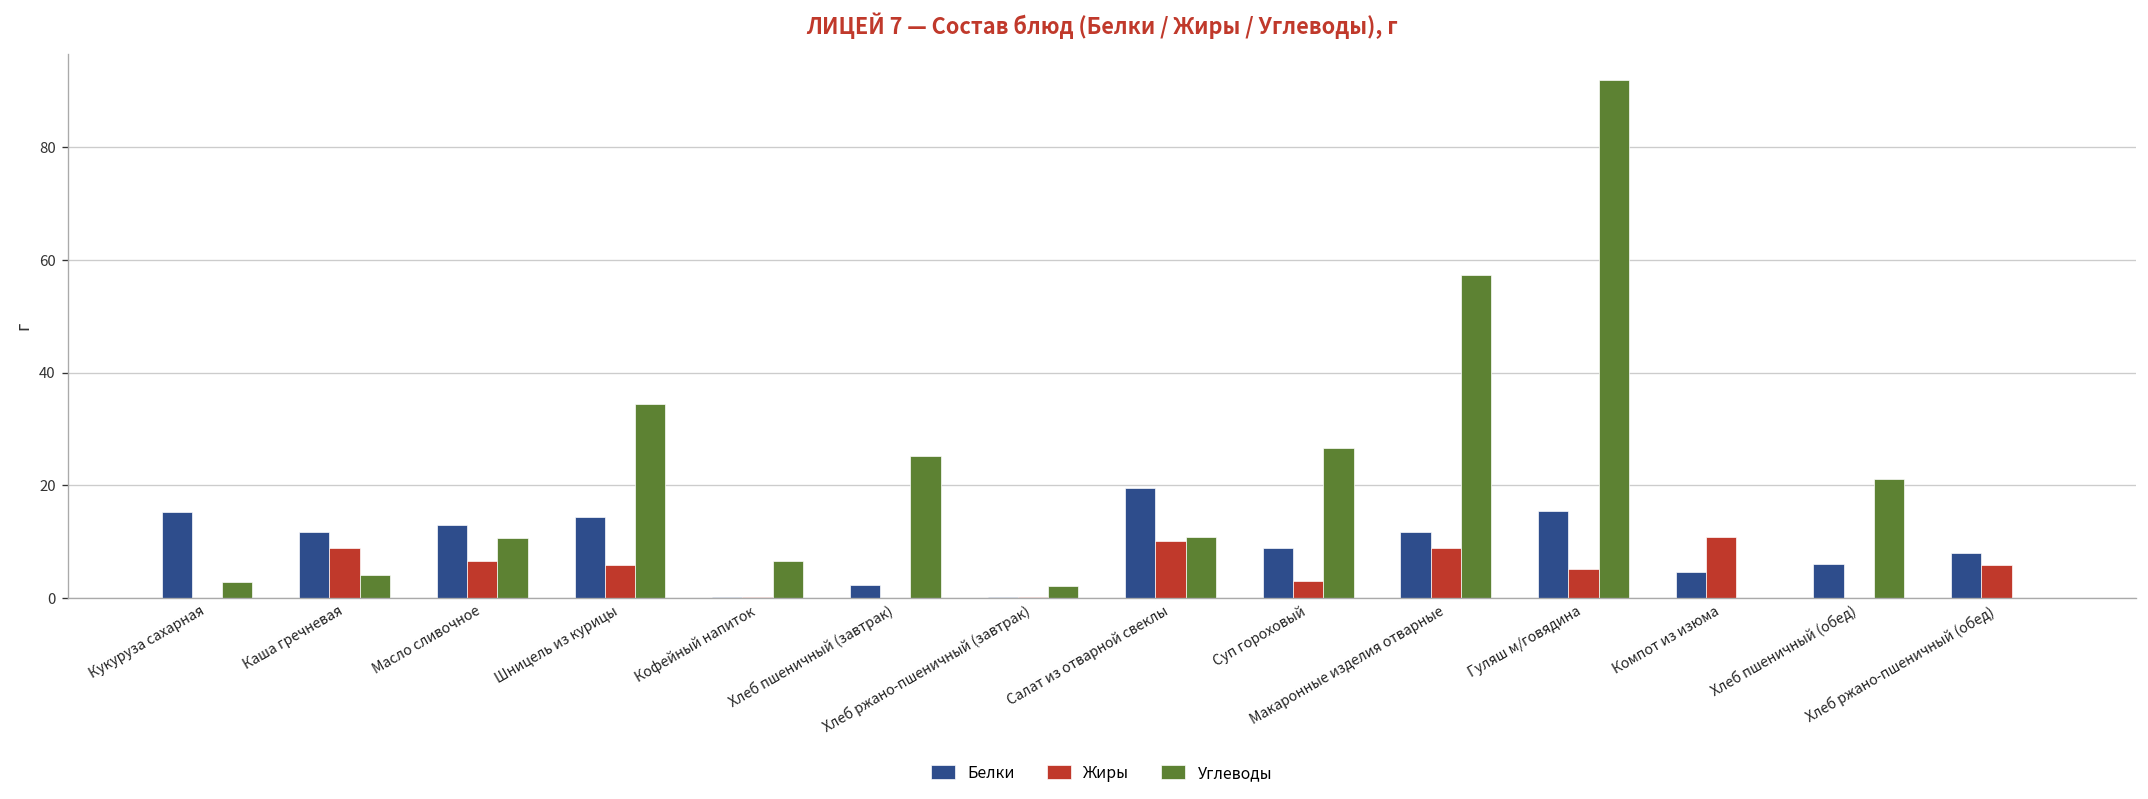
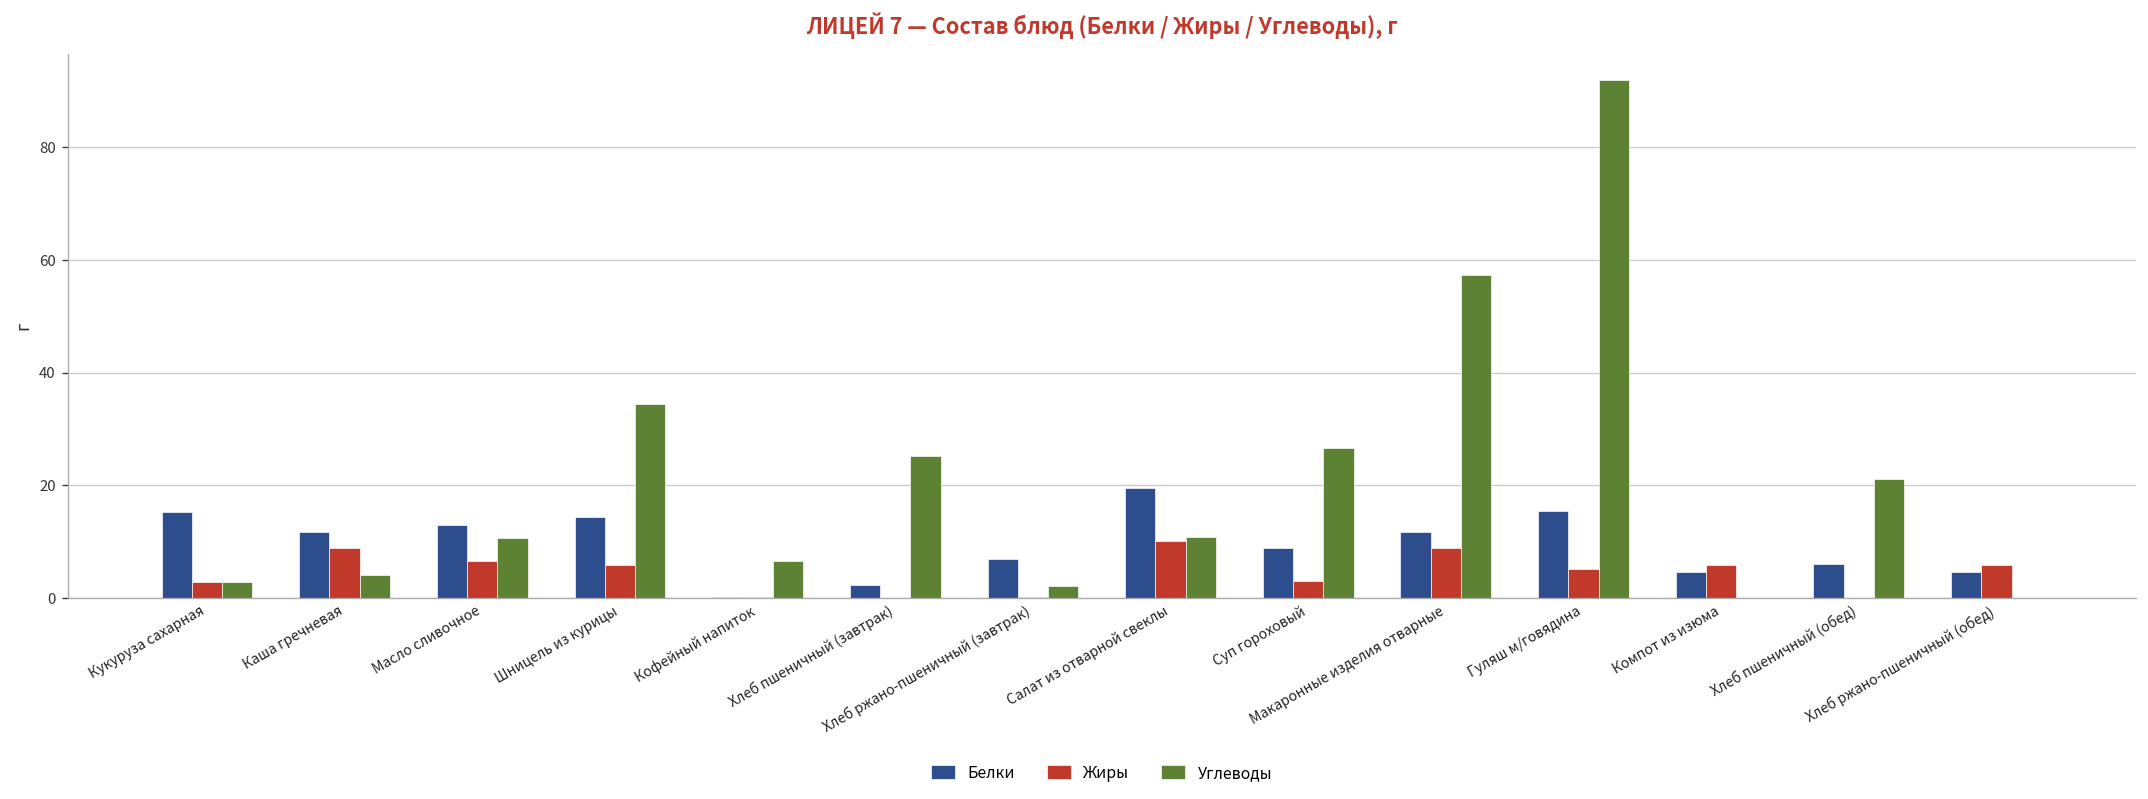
Жиры, Кукуруза сахарная: 0 -> 3
Белки, Хлеб ржано-пшеничный (завтрак): 0 -> 7
Жиры, Компот из изюма: 11 -> 6
Белки, Хлеб ржано-пшеничный (обед): 8 -> 5
